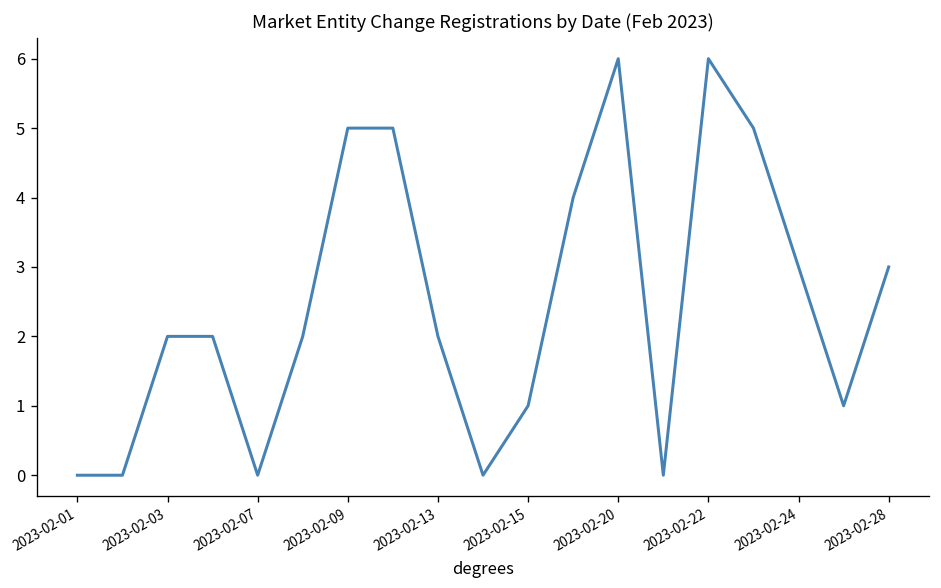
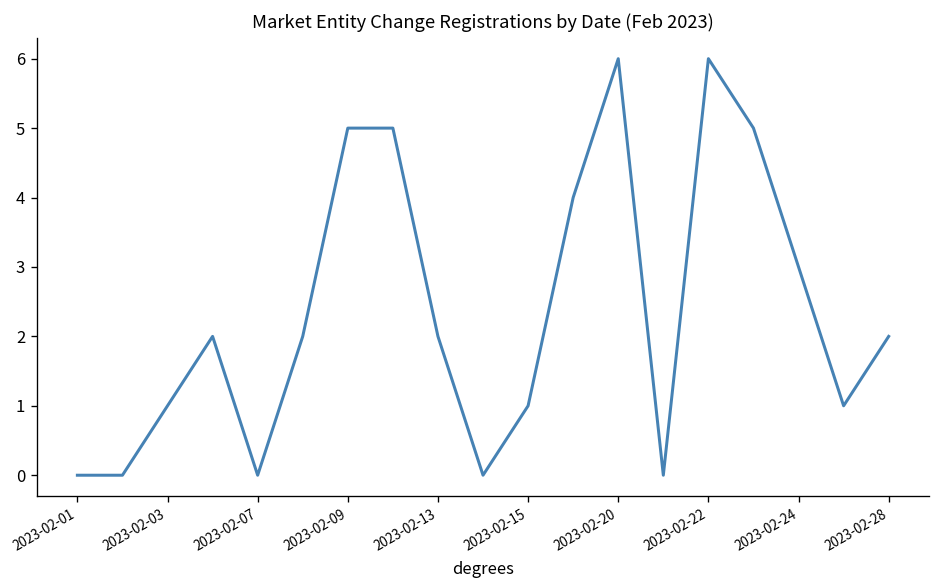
2023-02-03: 2 -> 1
2023-02-28: 3 -> 2
